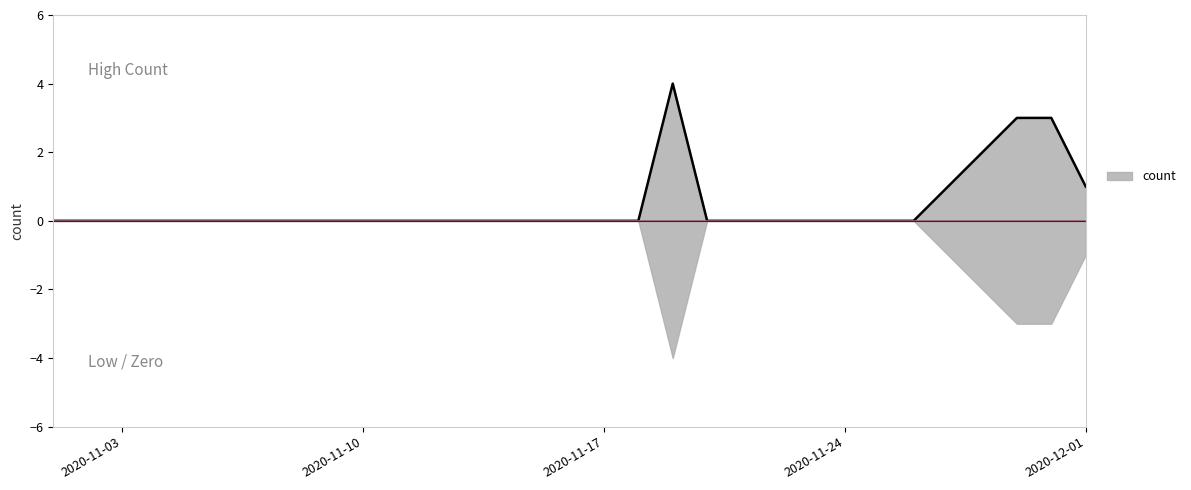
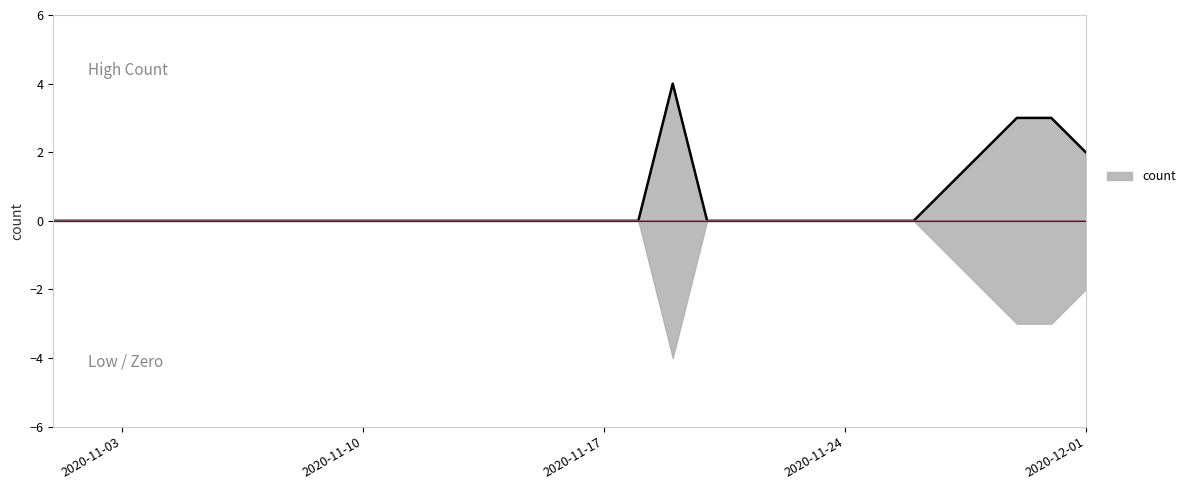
2020-12-01: 1 -> 2
